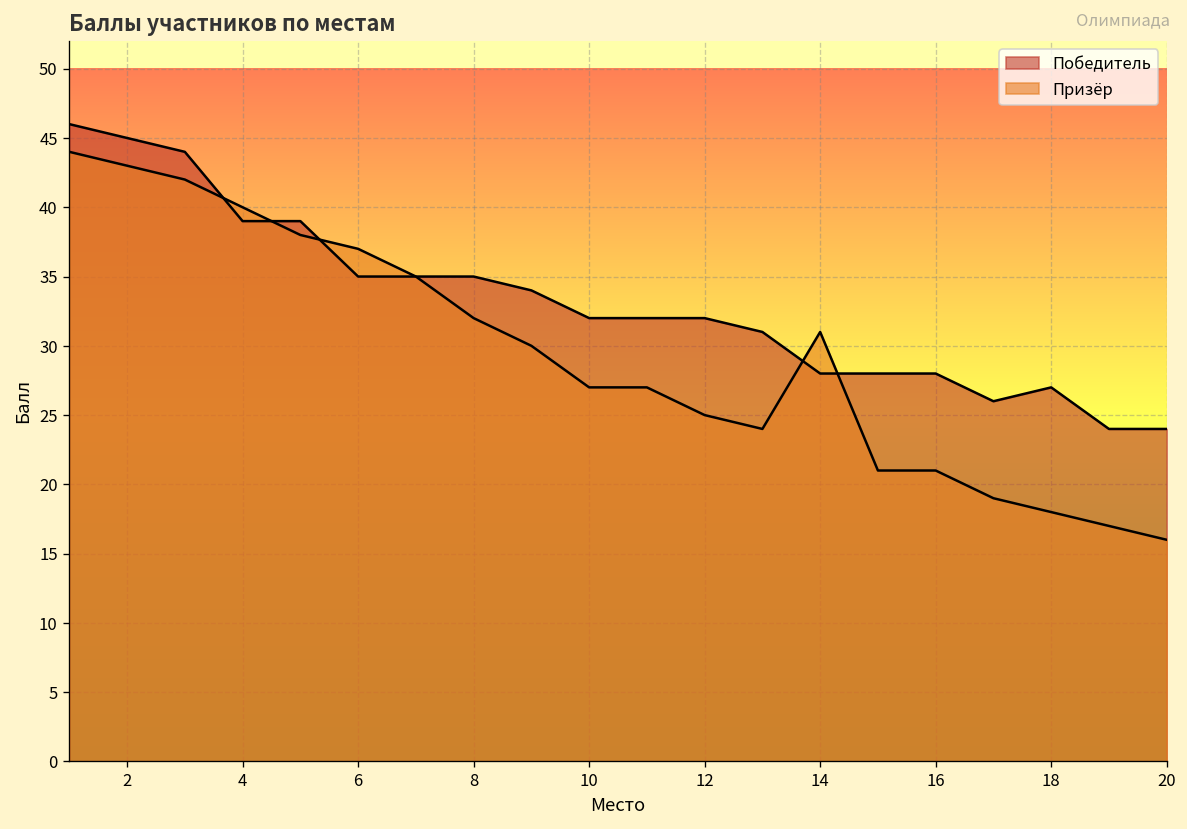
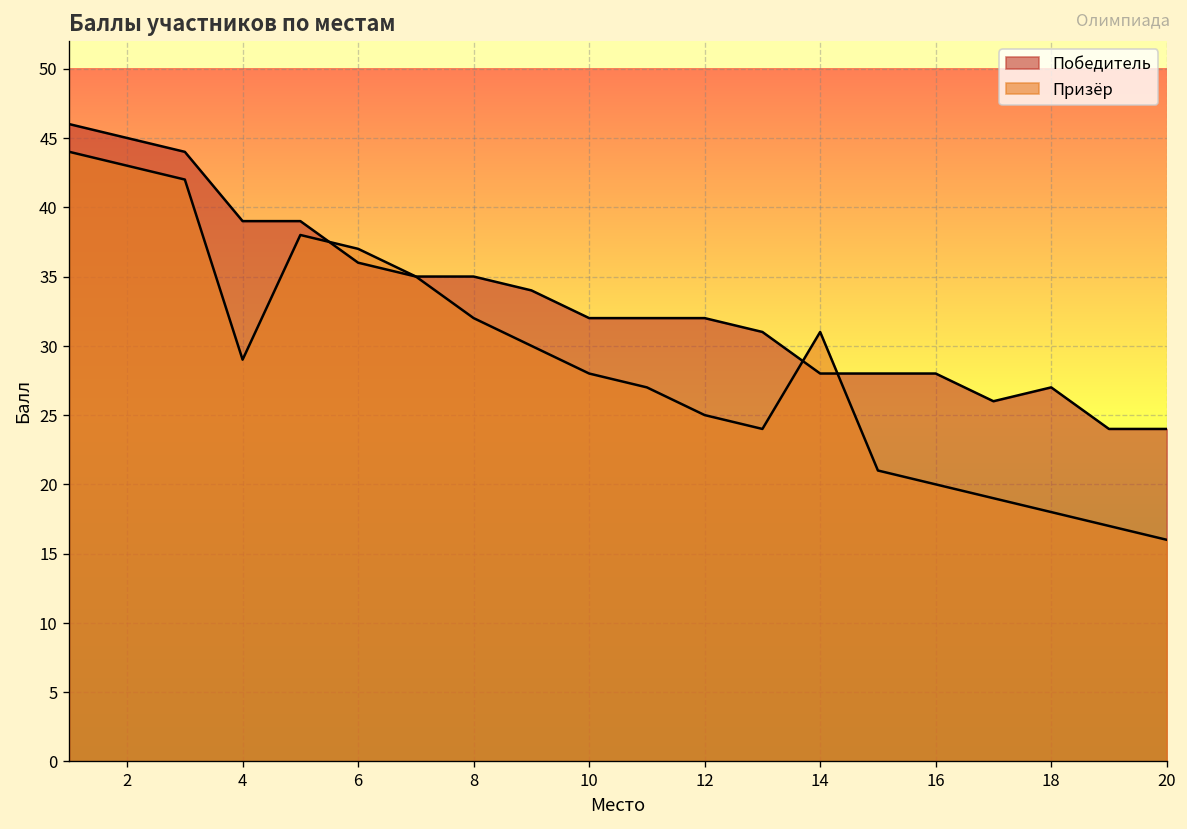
Призёр, 4: 40 -> 29
Победитель, 6: 35 -> 36
Призёр, 10: 27 -> 28
Призёр, 16: 21 -> 20
